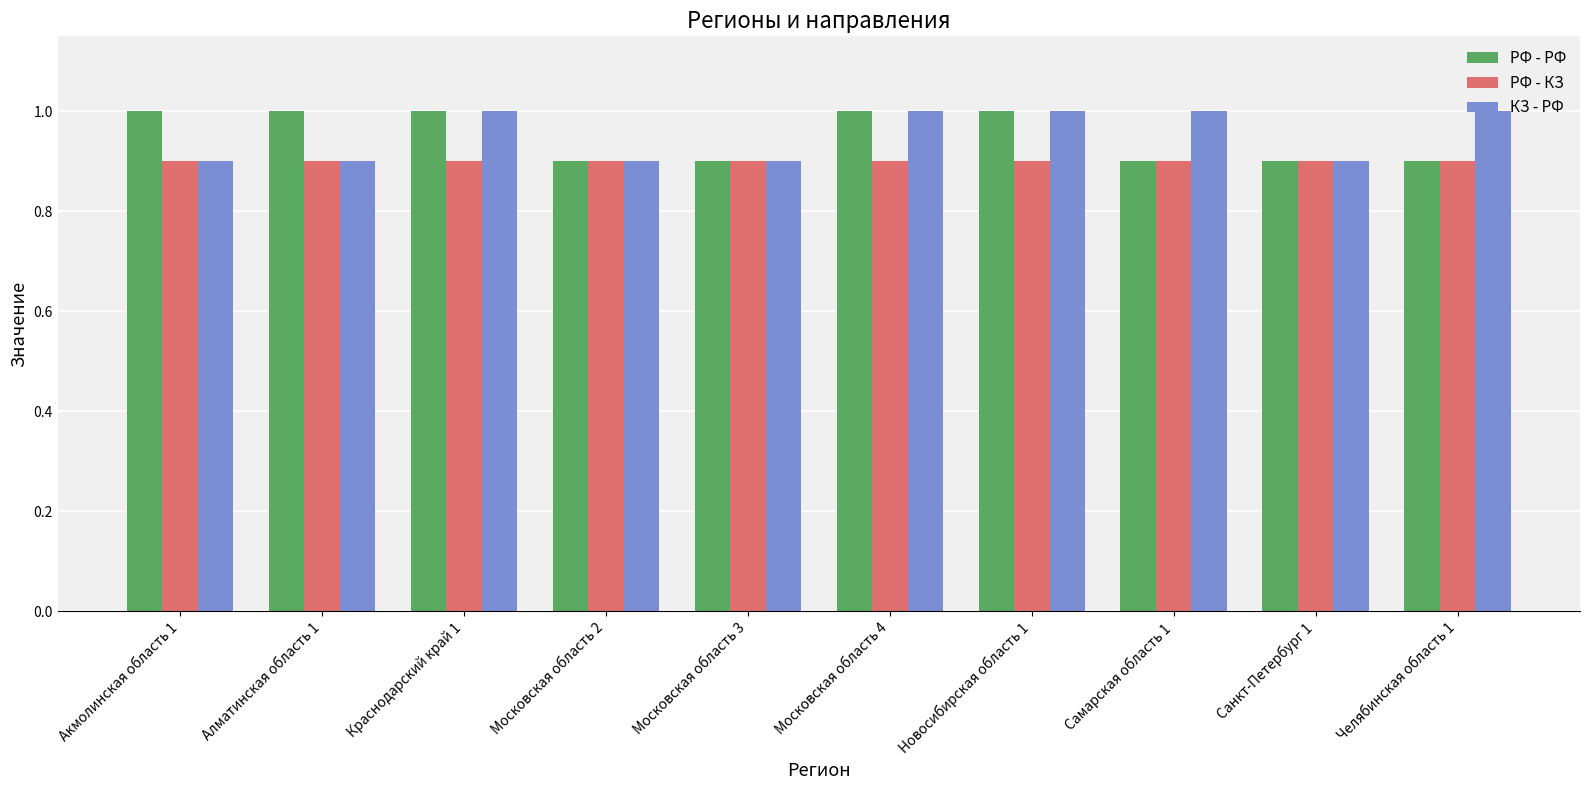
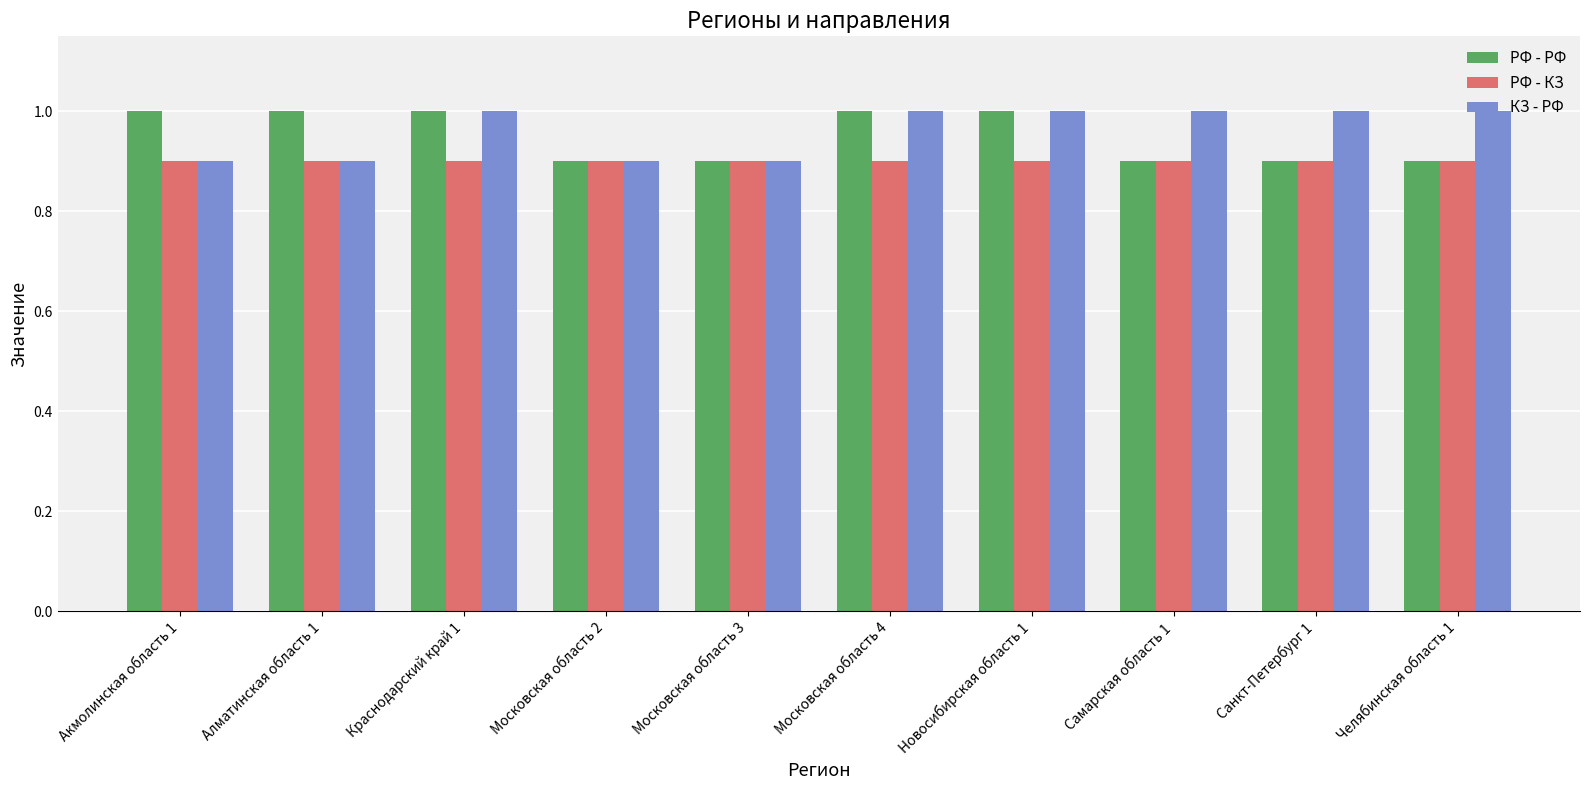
КЗ - РФ, Санкт-Петербург 1: 0.9 -> 1.0
